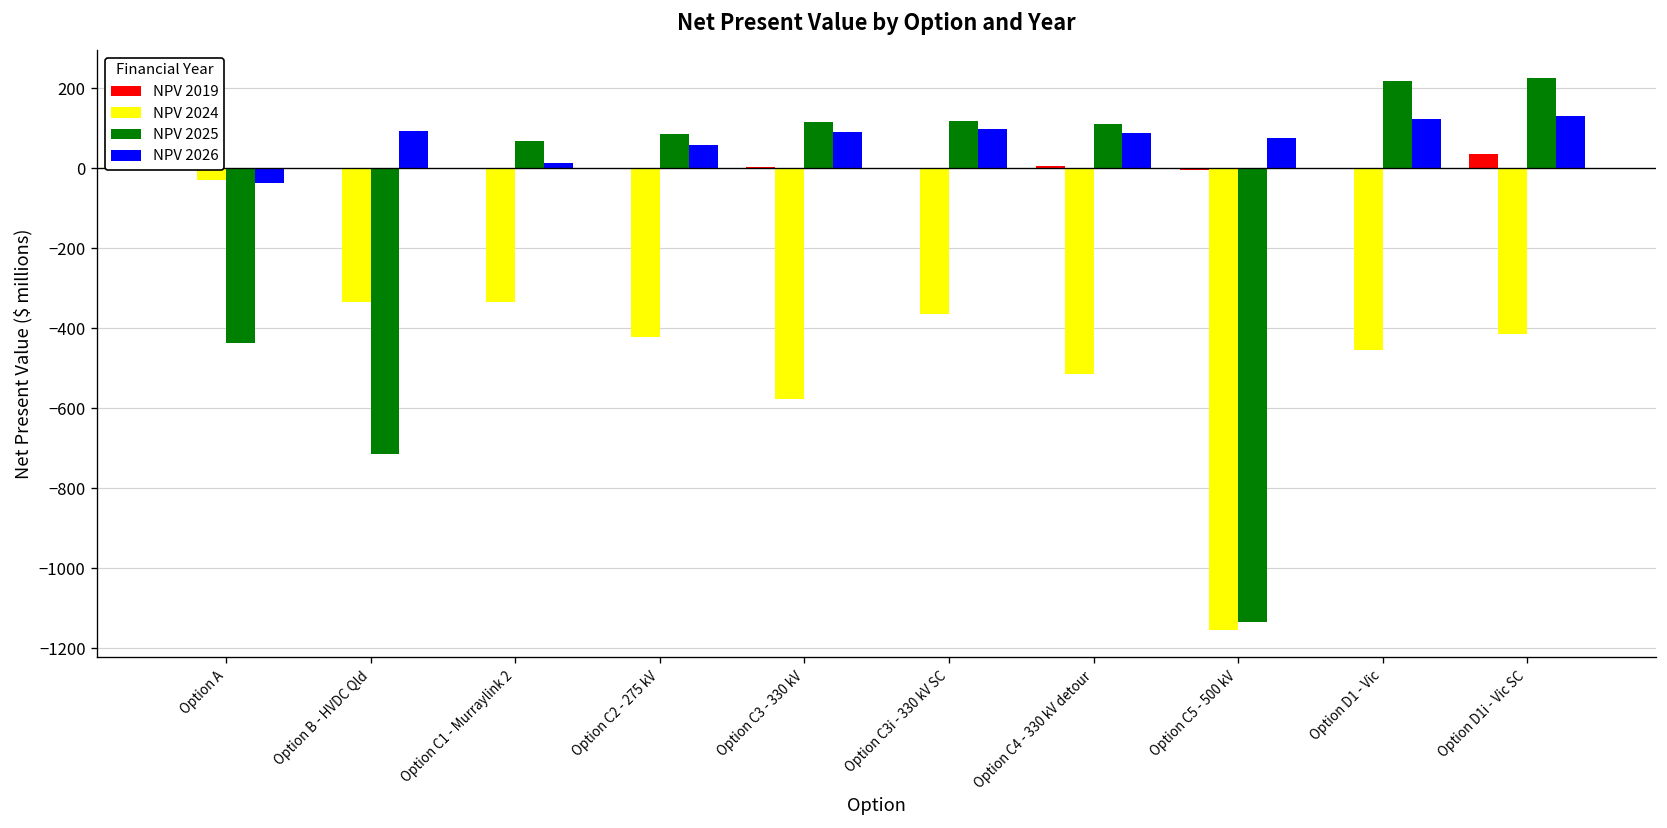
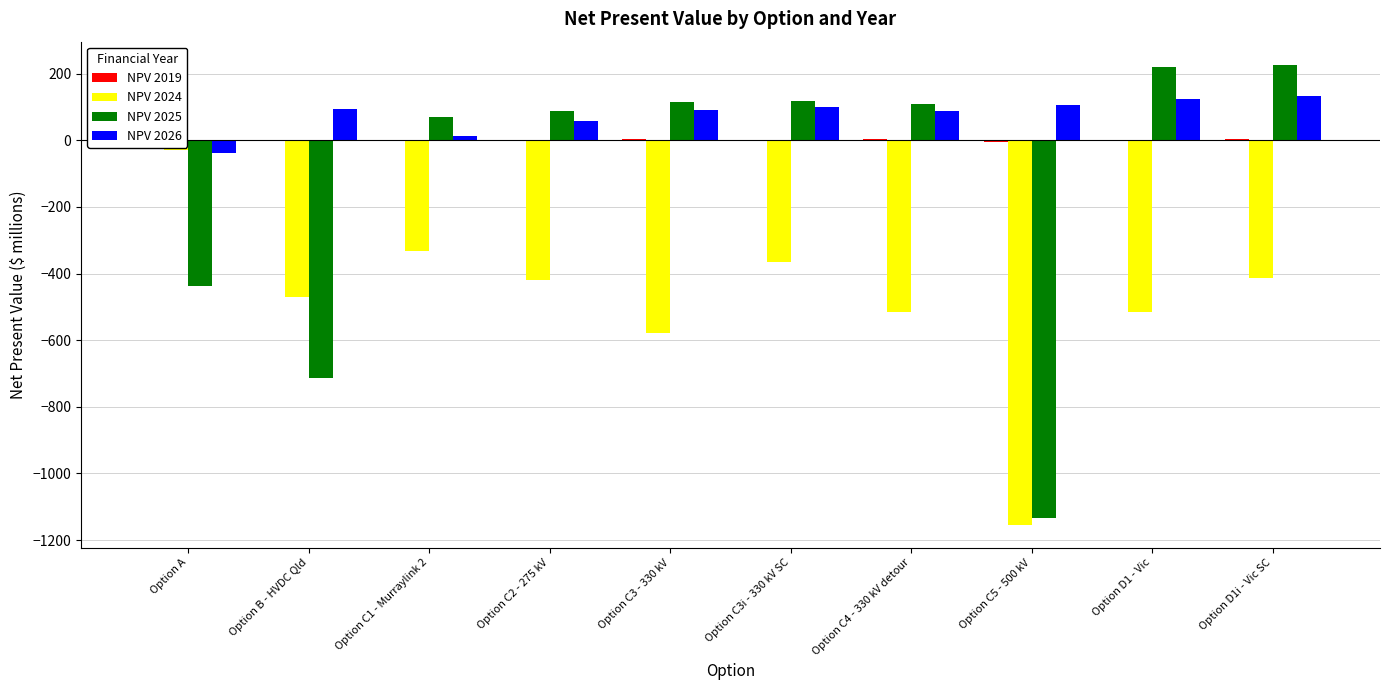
NPV 2024, Option B - HVDC Qld: -330 -> -470
NPV 2026, Option C5 - 500 kV: 70 -> 110
NPV 2024, Option D1 - Vic: -450 -> -510
NPV 2019, Option D1i - Vic SC: 40 -> 0
